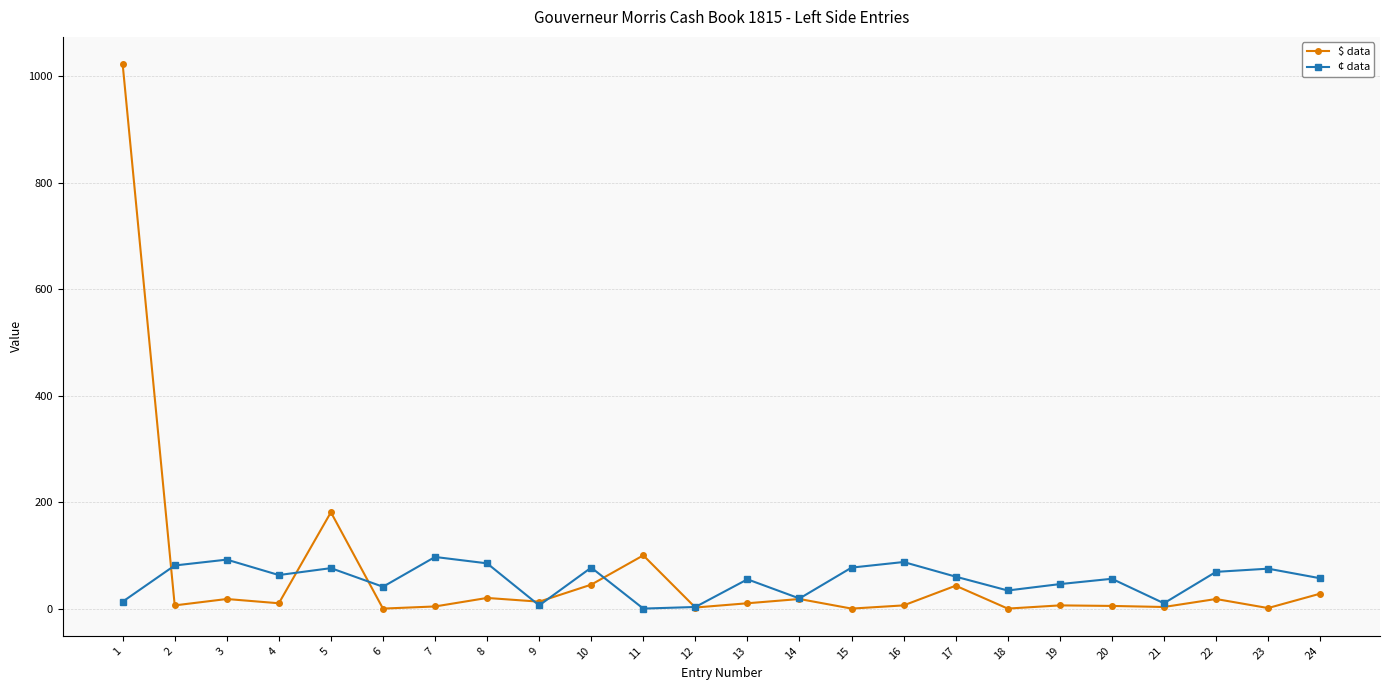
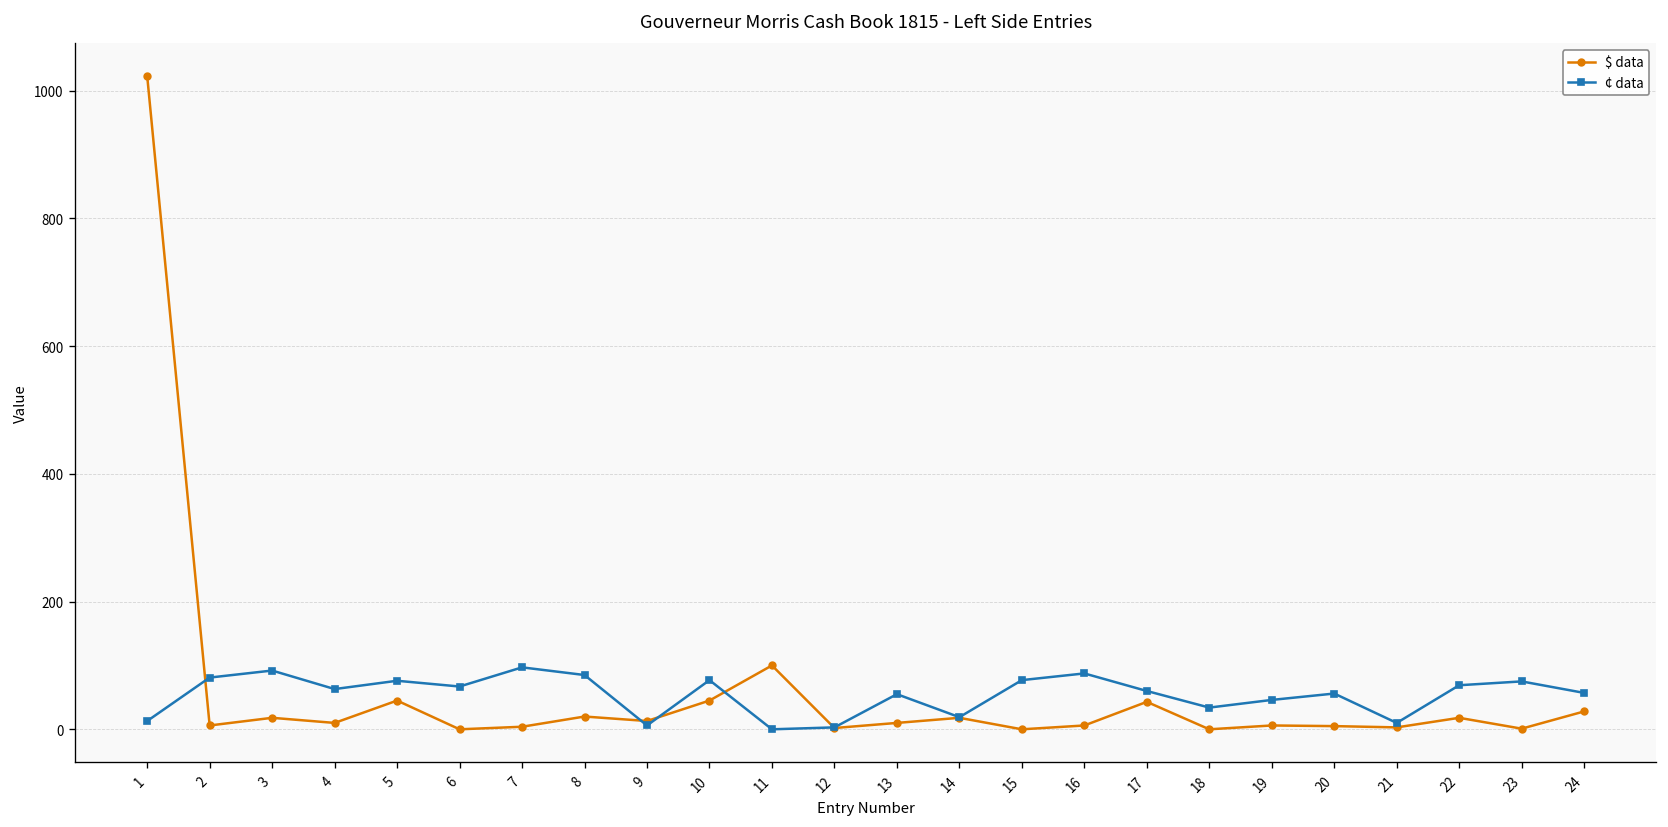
$ data, 5: 180 -> 50
¢ data, 6: 40 -> 70
